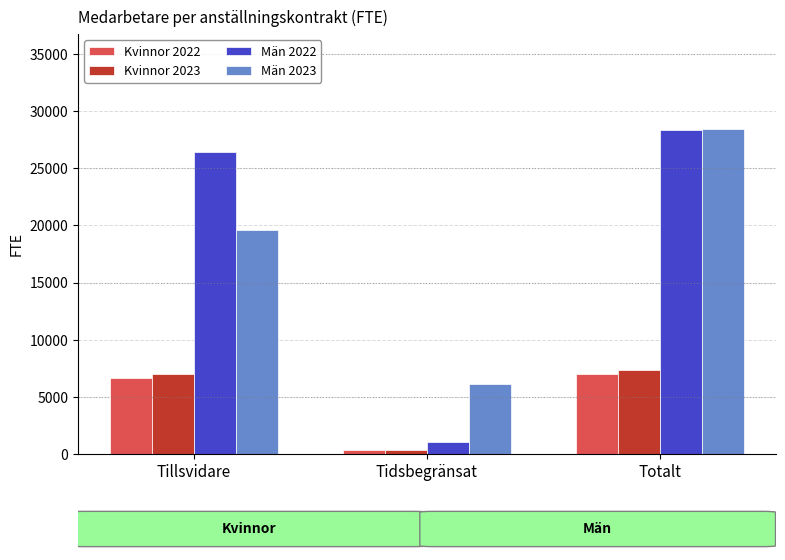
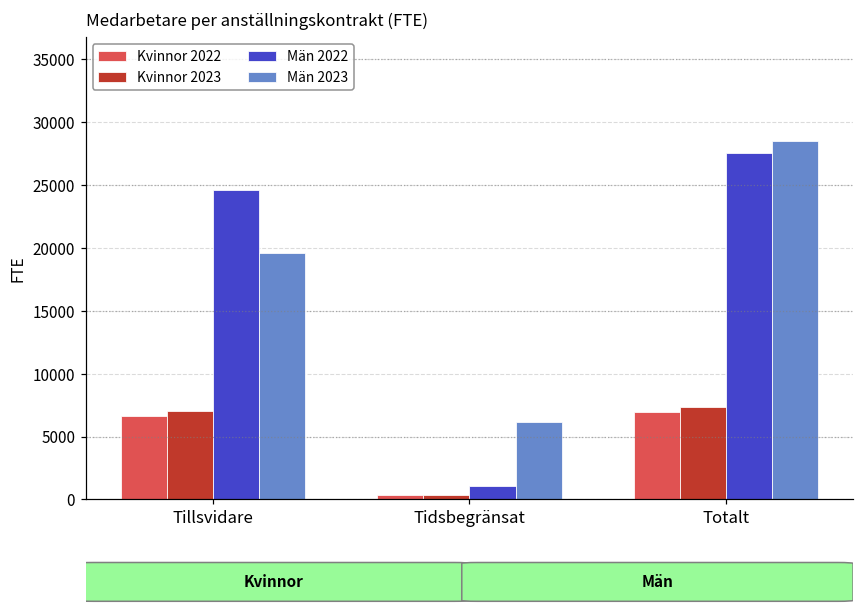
Män 2022, Tillsvidare: 26500 -> 24600
Män 2022, Totalt: 28300 -> 27500
